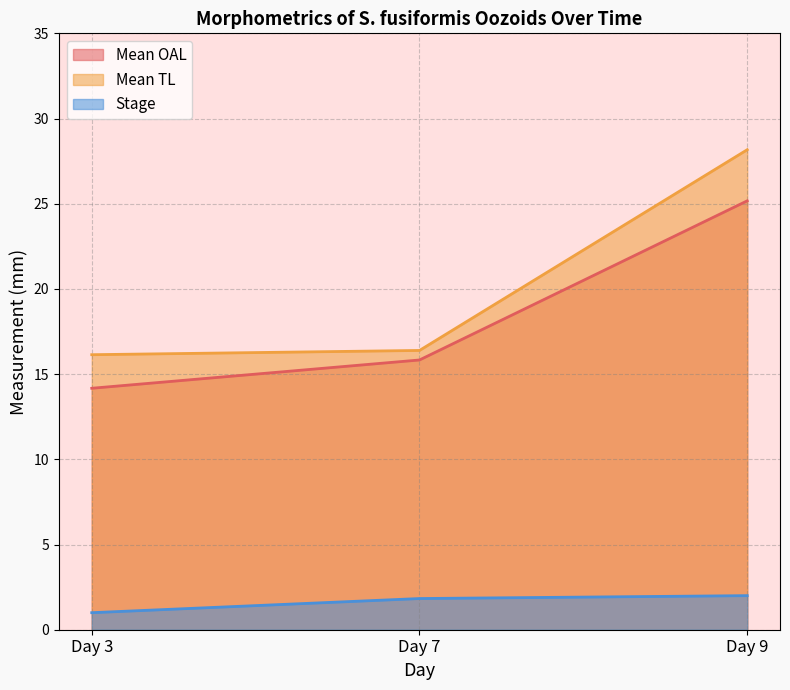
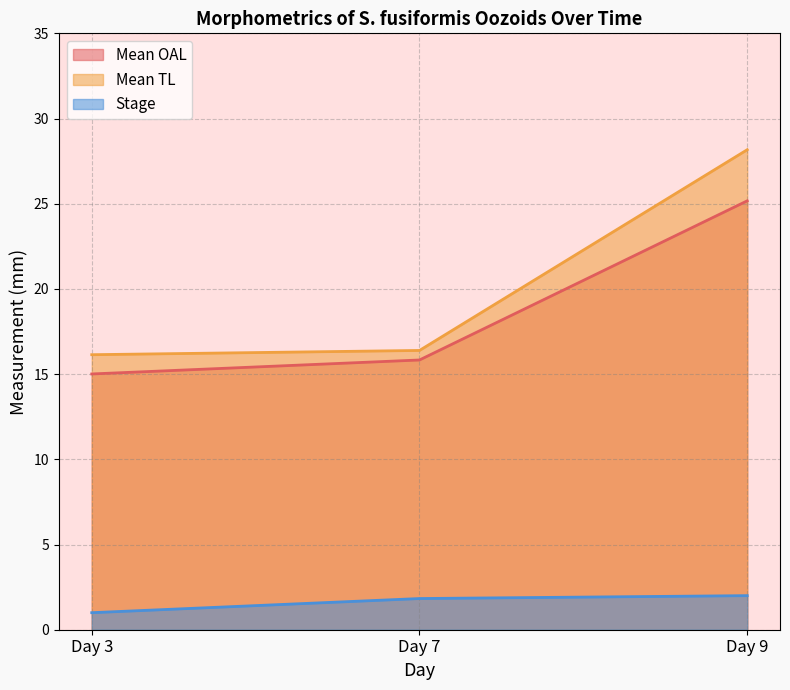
Mean OAL, Day 3: 14.2 -> 15.0
